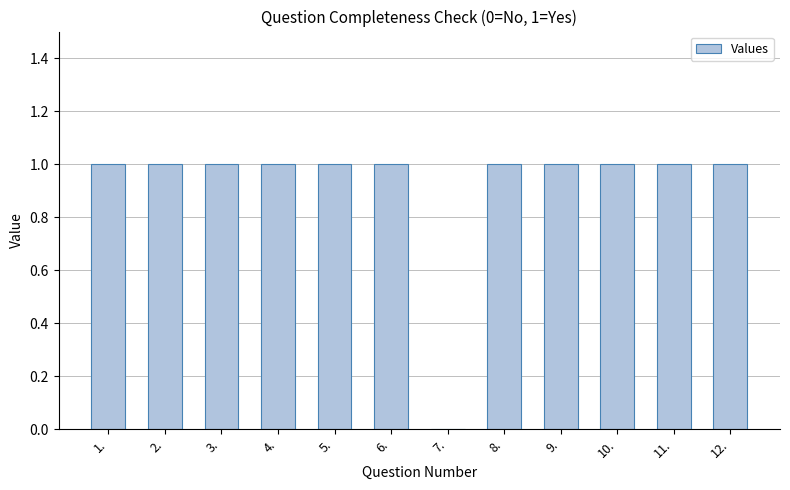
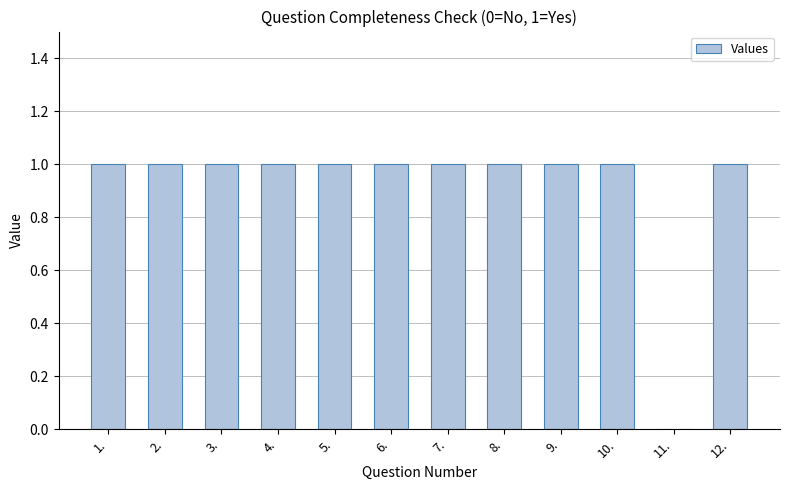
7.: 0 -> 1
11.: 1 -> 0
